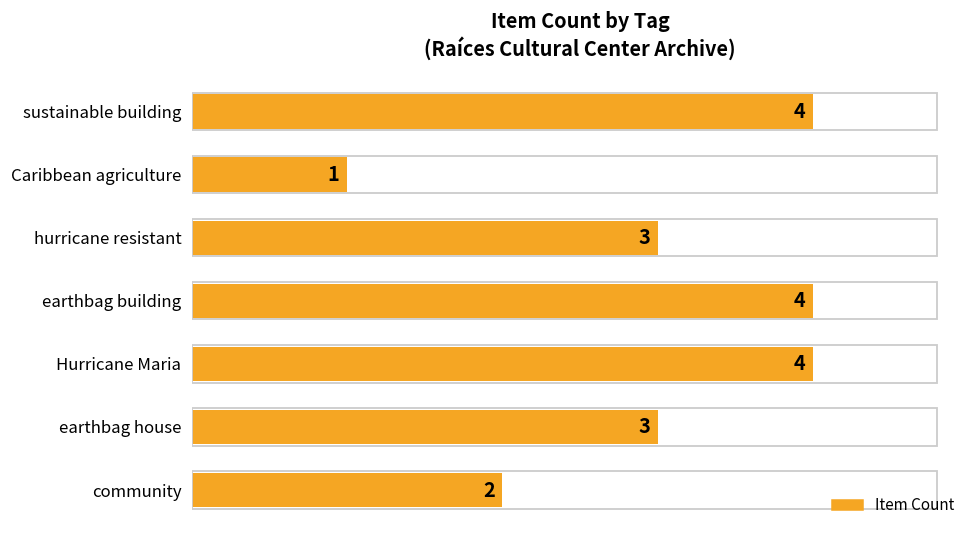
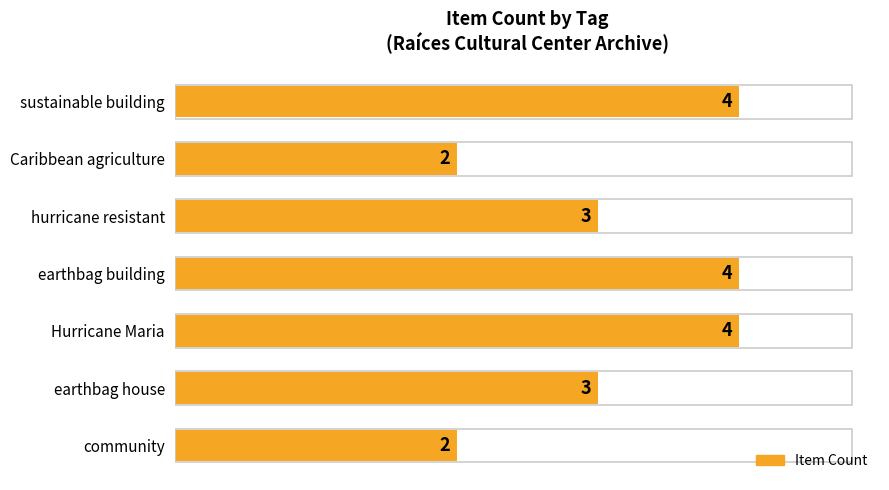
Caribbean agriculture: 1 -> 2
